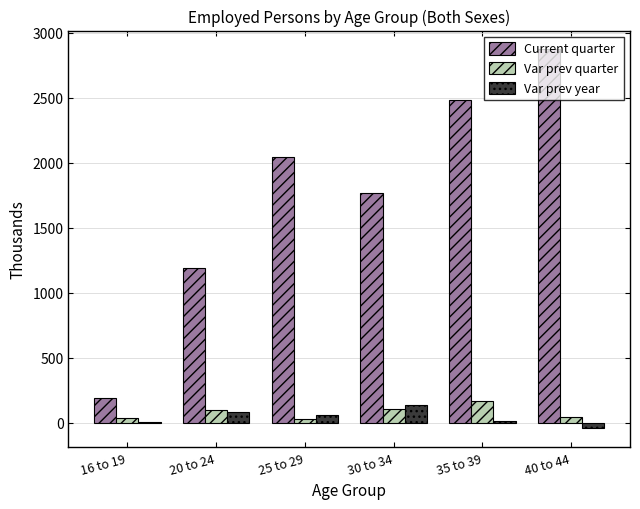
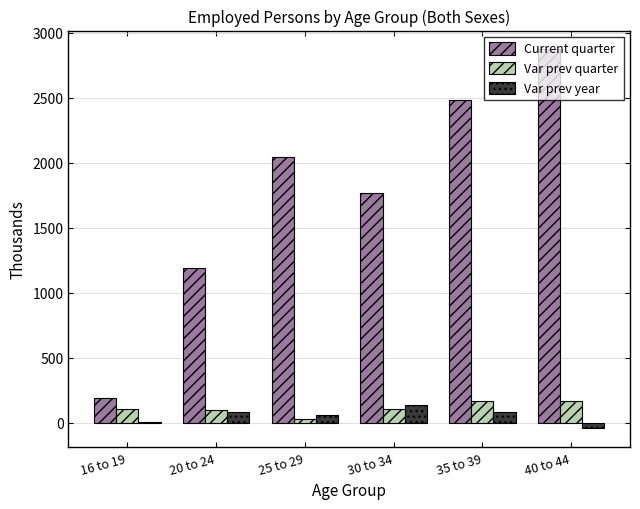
Var prev quarter, 16 to 19: 40 -> 110
Var prev year, 35 to 39: 10 -> 90
Var prev quarter, 40 to 44: 50 -> 170
